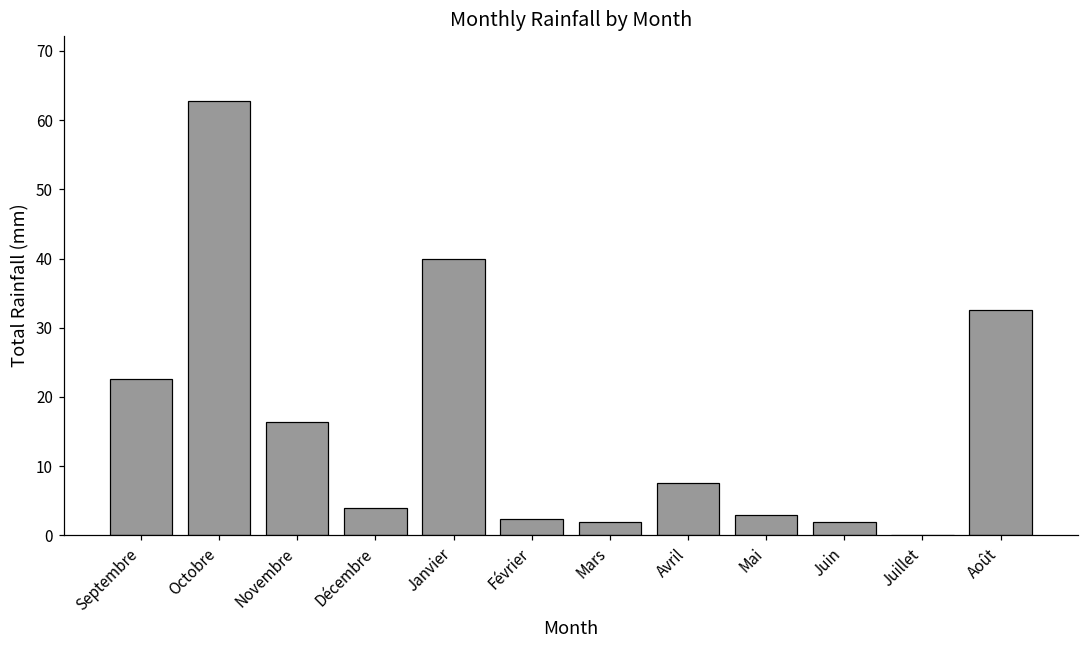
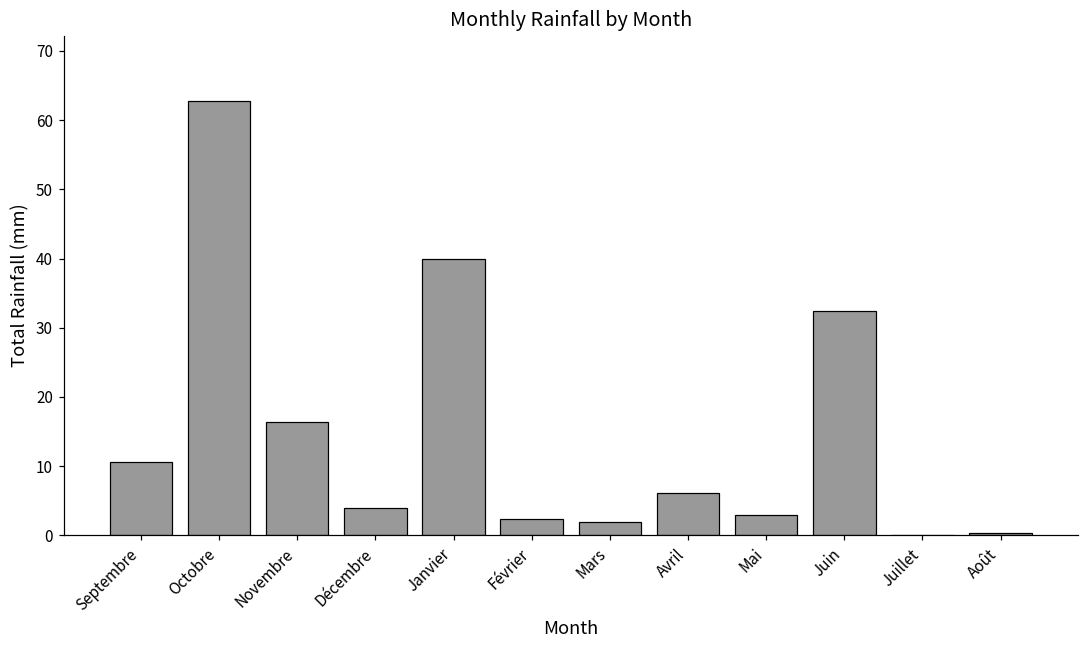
Septembre: 23 -> 11
Avril: 8 -> 6
Juin: 2 -> 32
Août: 33 -> 0
